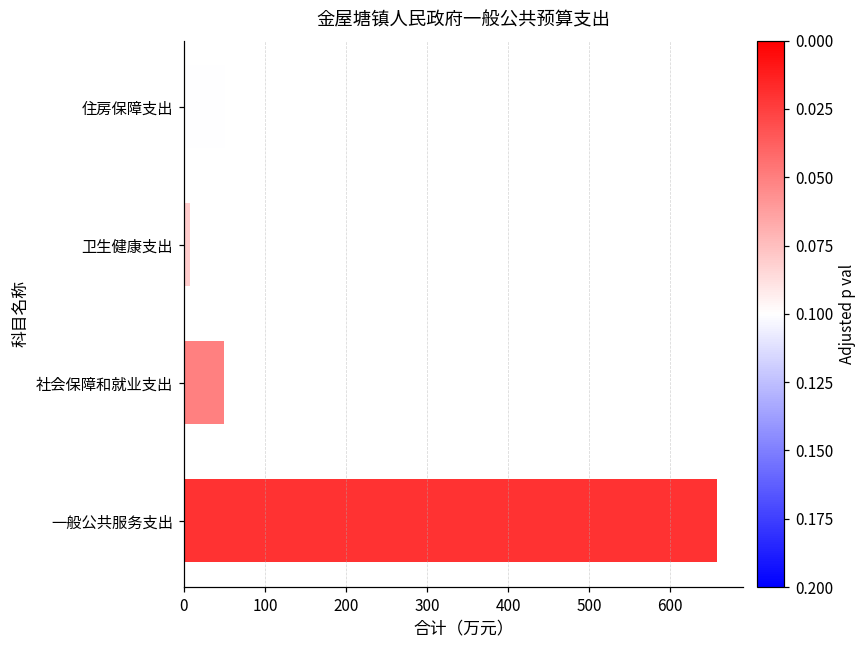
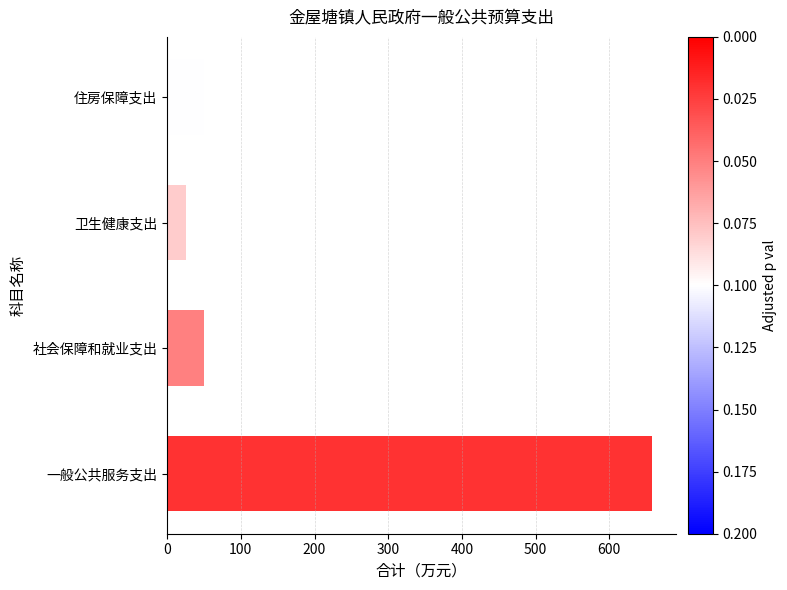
卫生健康支出: 10 -> 30
